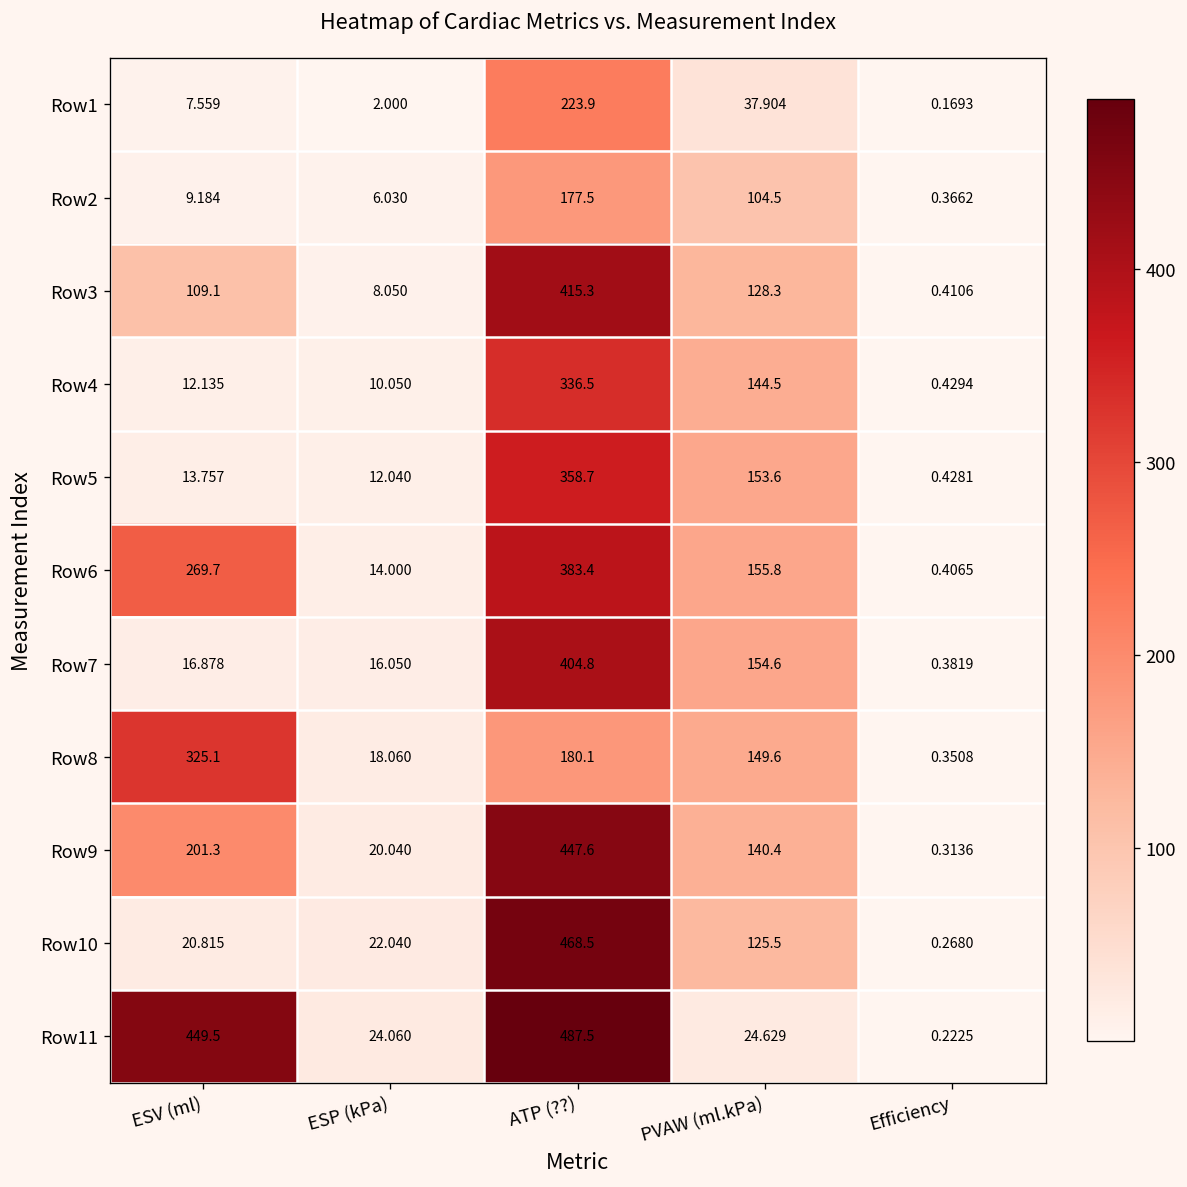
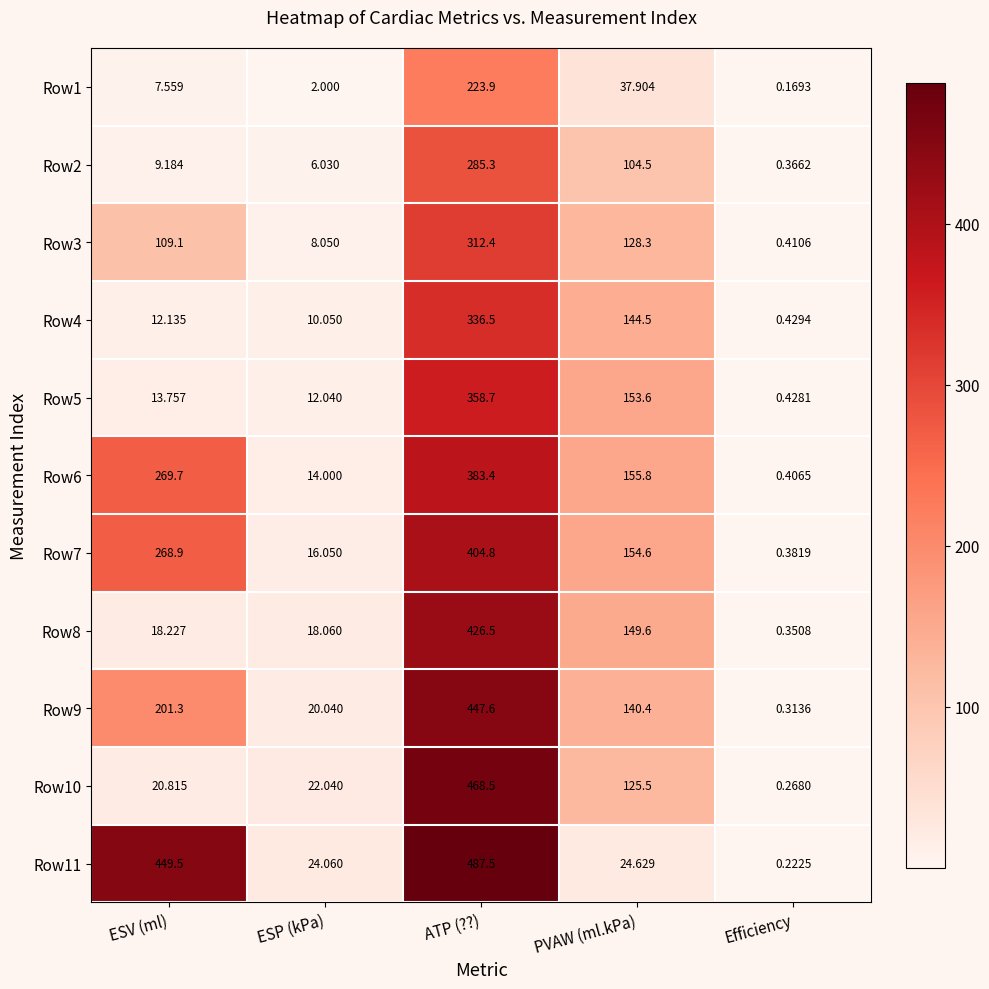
Row2, ATP (??): 177.5 -> 285.3
Row3, ATP (??): 415.3 -> 312.4
Row7, ESV (ml): 16.878 -> 268.9
Row8, ESV (ml): 325.1 -> 18.227
Row8, ATP (??): 180.1 -> 426.5
